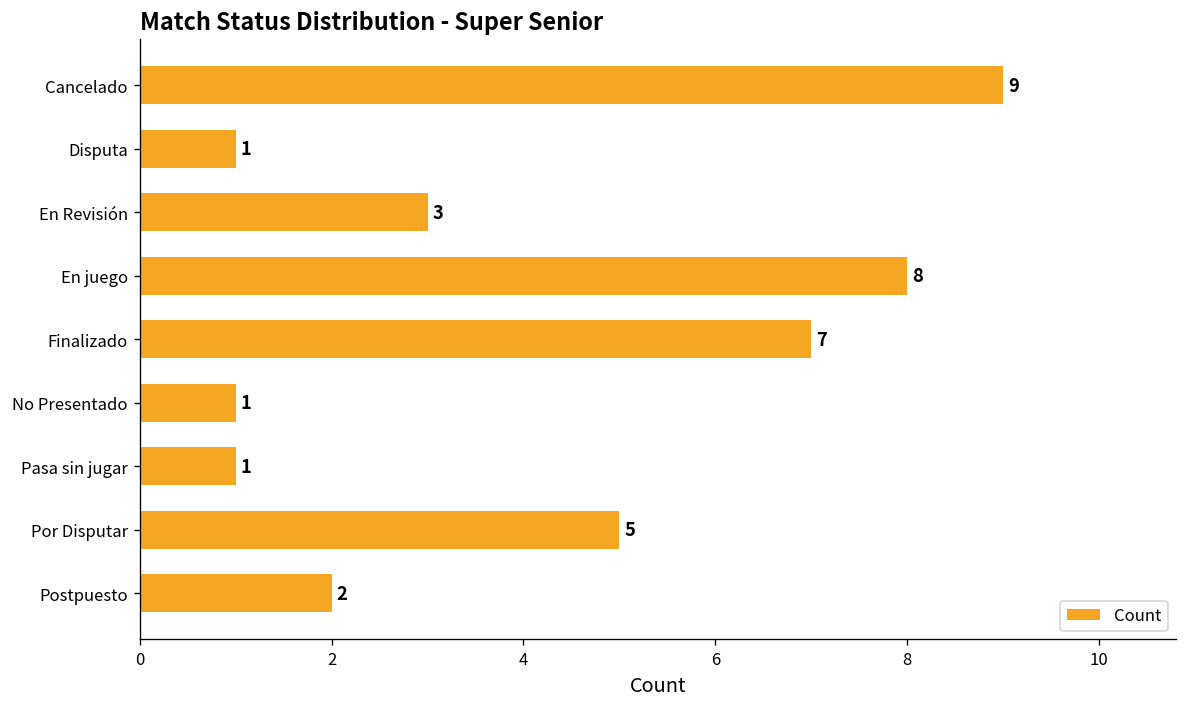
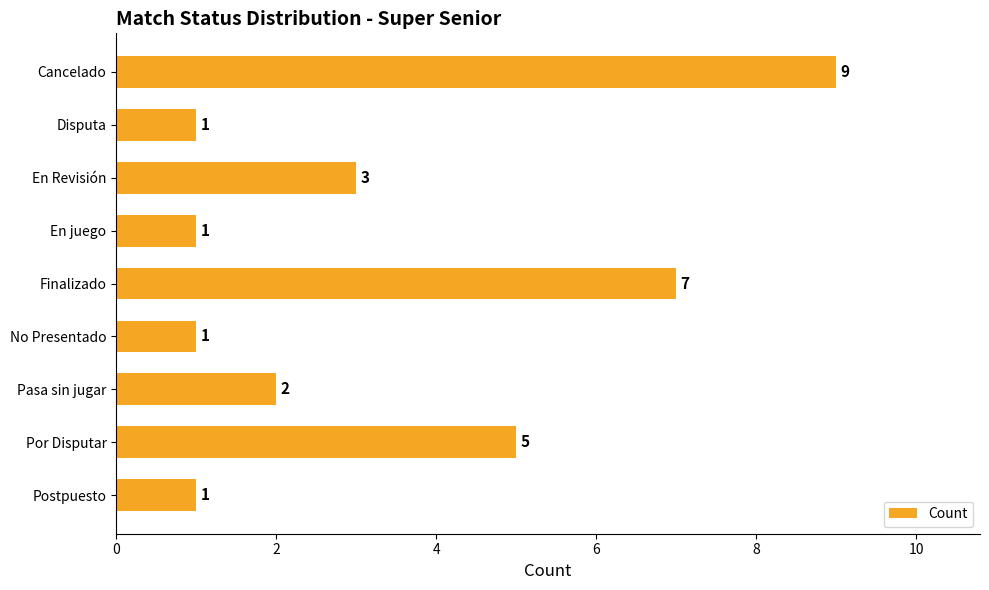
En juego: 8 -> 1
Pasa sin jugar: 1 -> 2
Postpuesto: 2 -> 1
